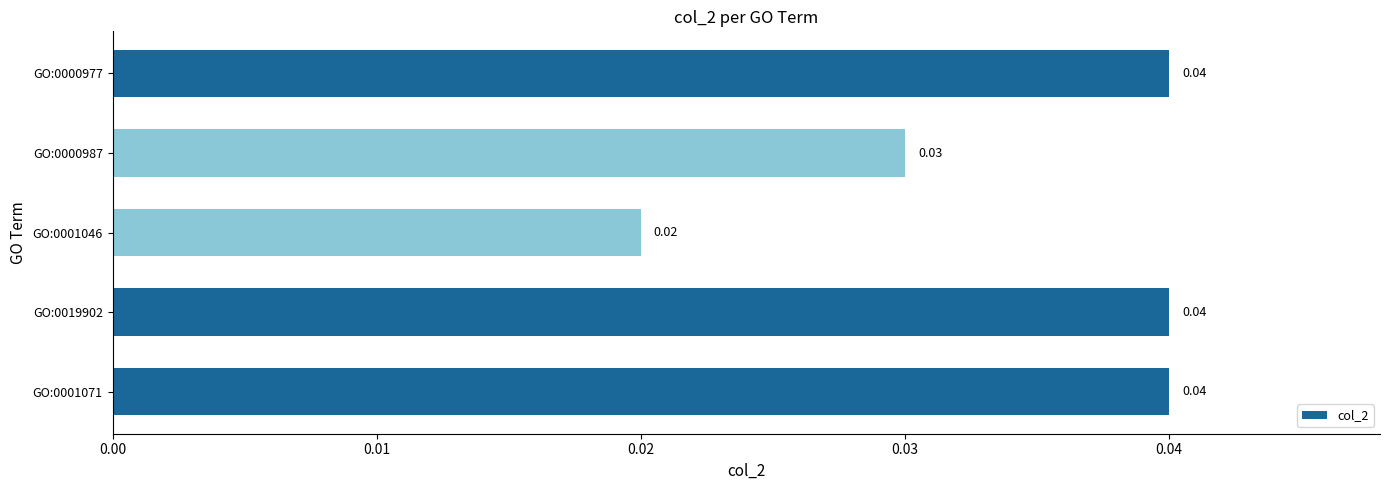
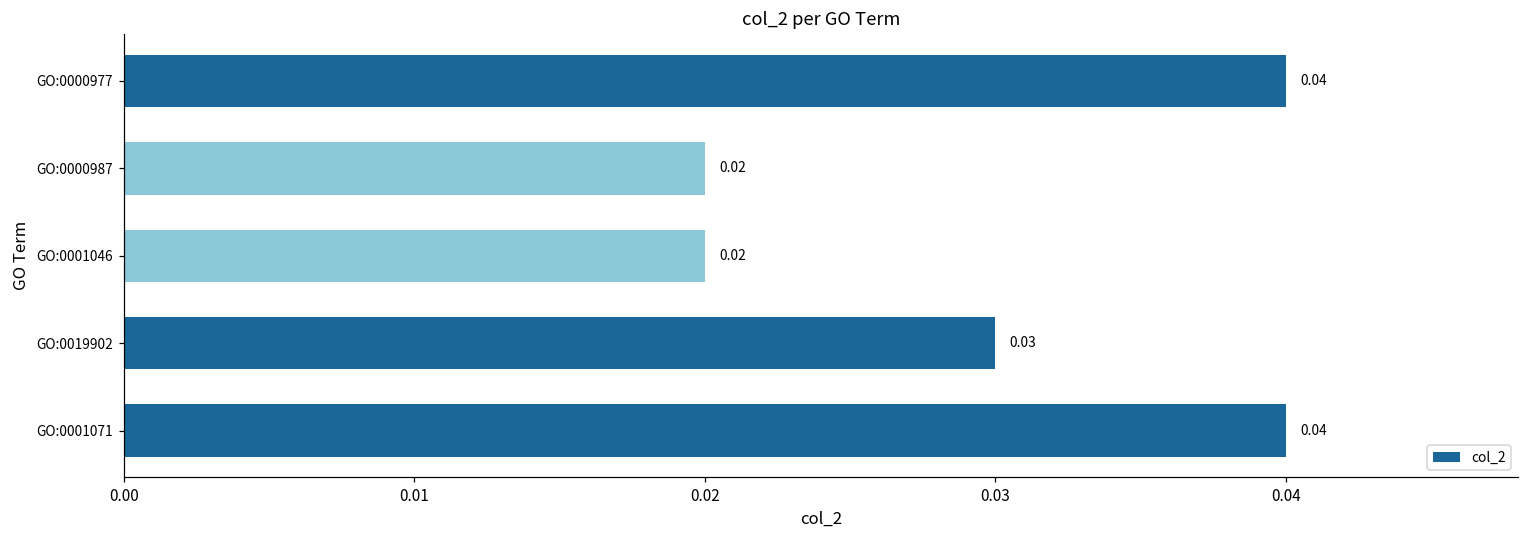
GO:0000987: 0.03 -> 0.02
GO:0019902: 0.04 -> 0.03
